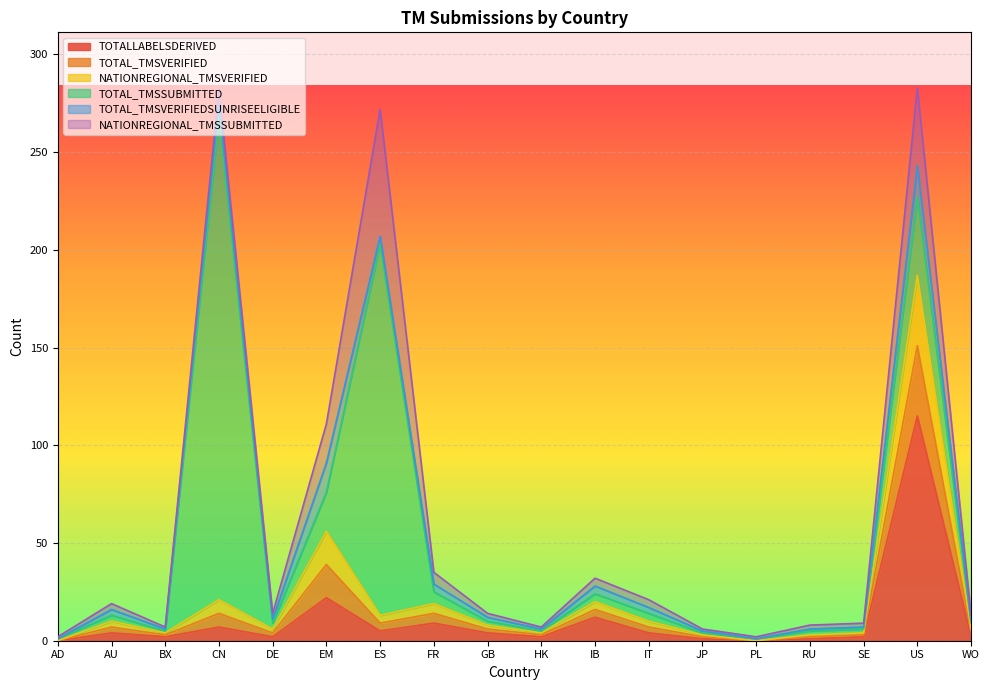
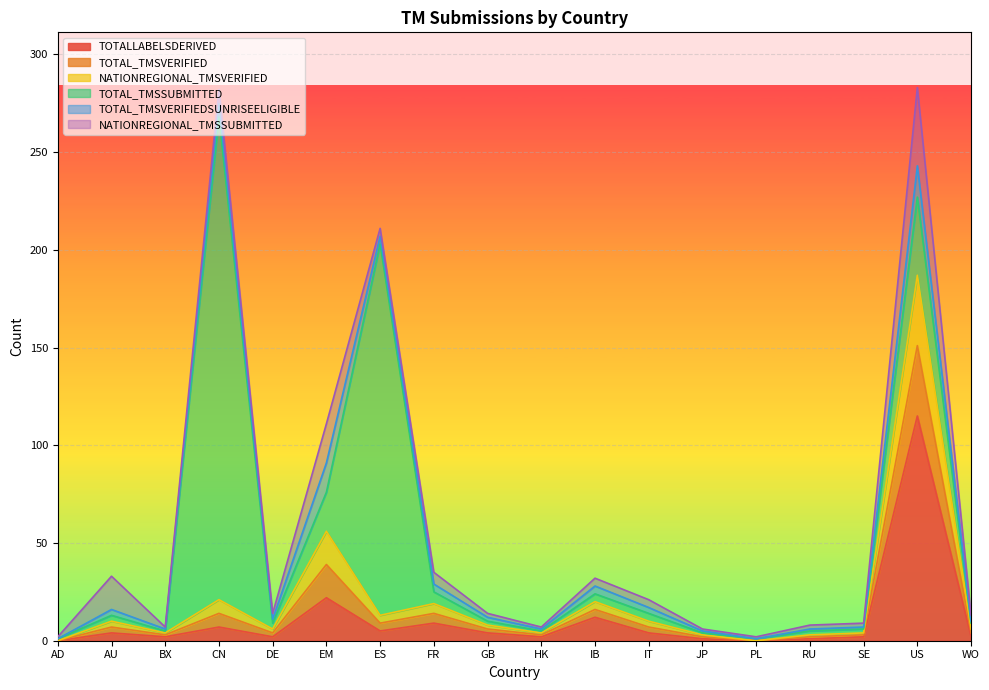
NATIONREGIONAL_TMSSUBMITTED, AU: 3 -> 17
NATIONREGIONAL_TMSSUBMITTED, ES: 65 -> 4
